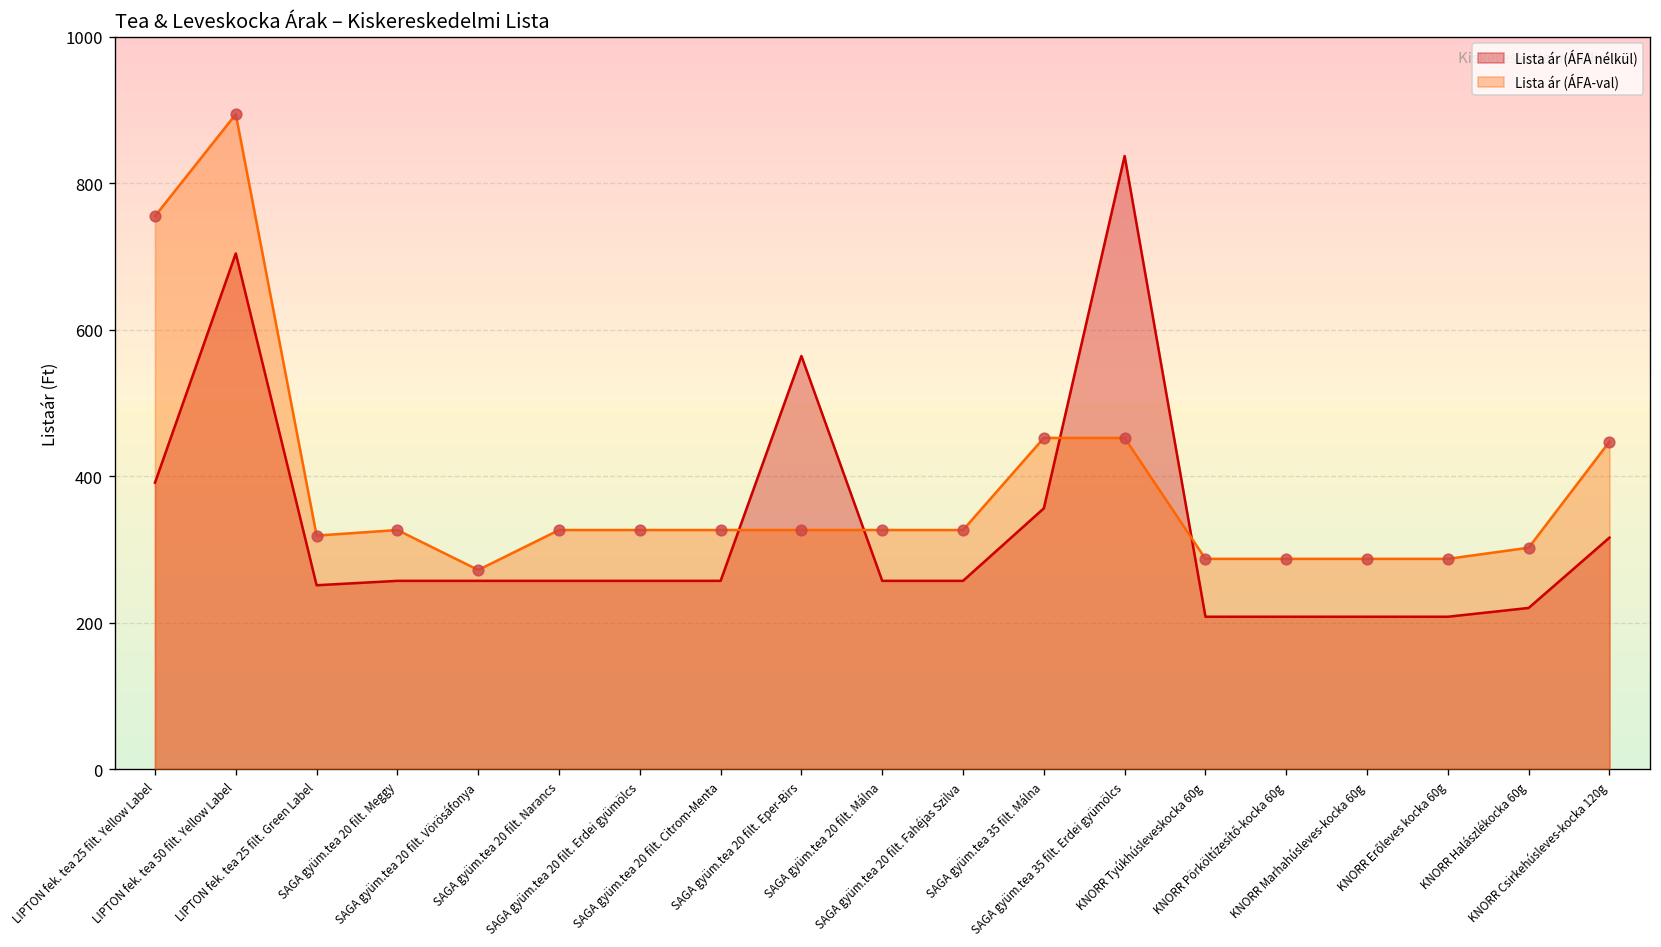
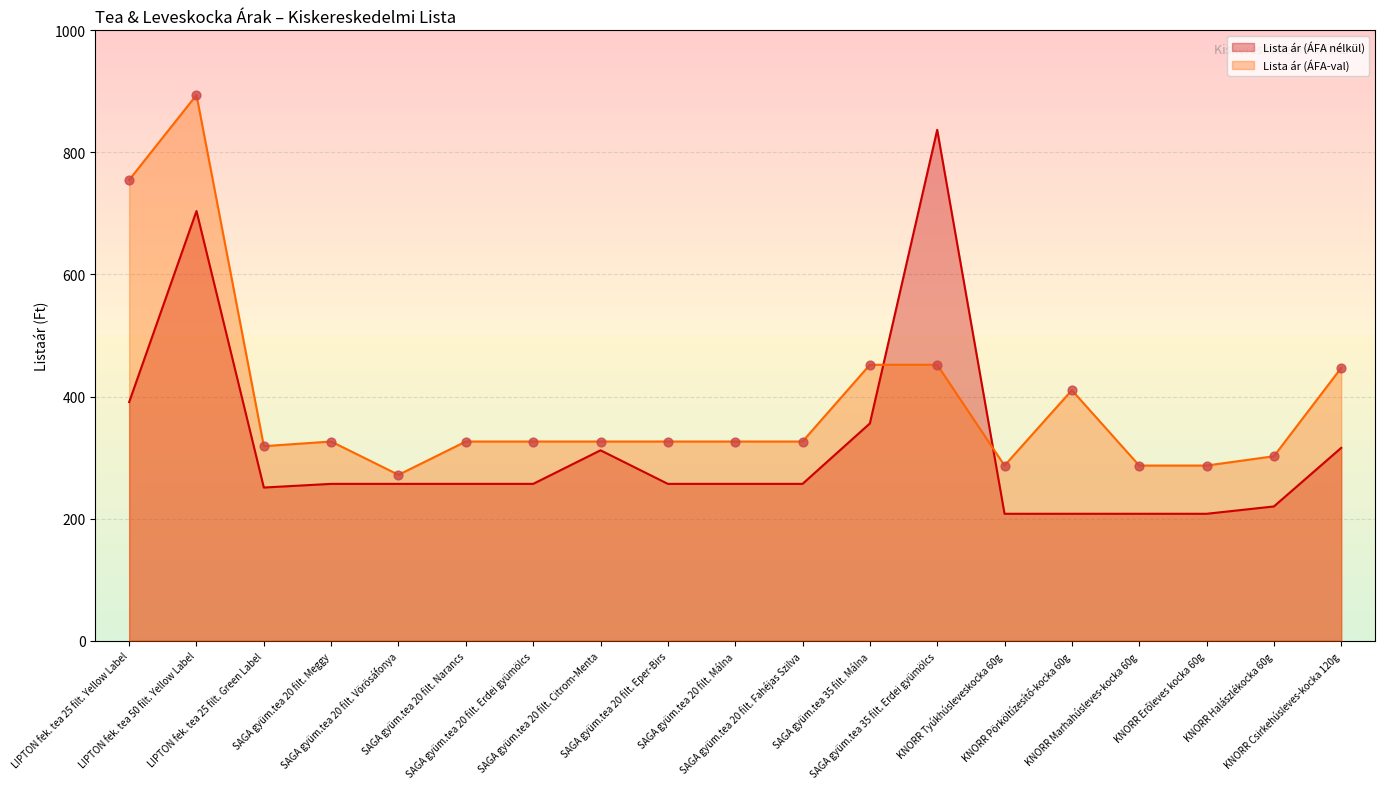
Lista ár (ÁFA nélkül), SAGA gyüm.tea 20 filt. Citrom-Menta: 260 -> 310
Lista ár (ÁFA nélkül), SAGA gyüm.tea 20 filt. Eper-Birs: 560 -> 260
Lista ár (ÁFA-val), KNORR Pörköltízesítő-kocka 60g: 290 -> 410
